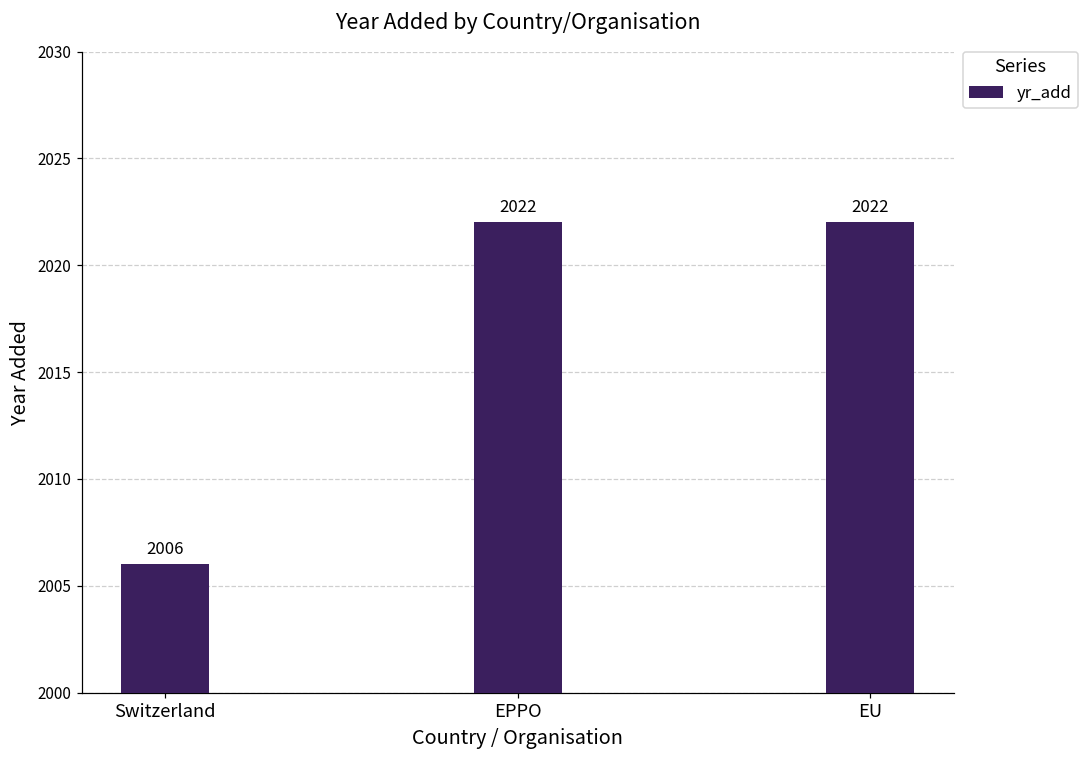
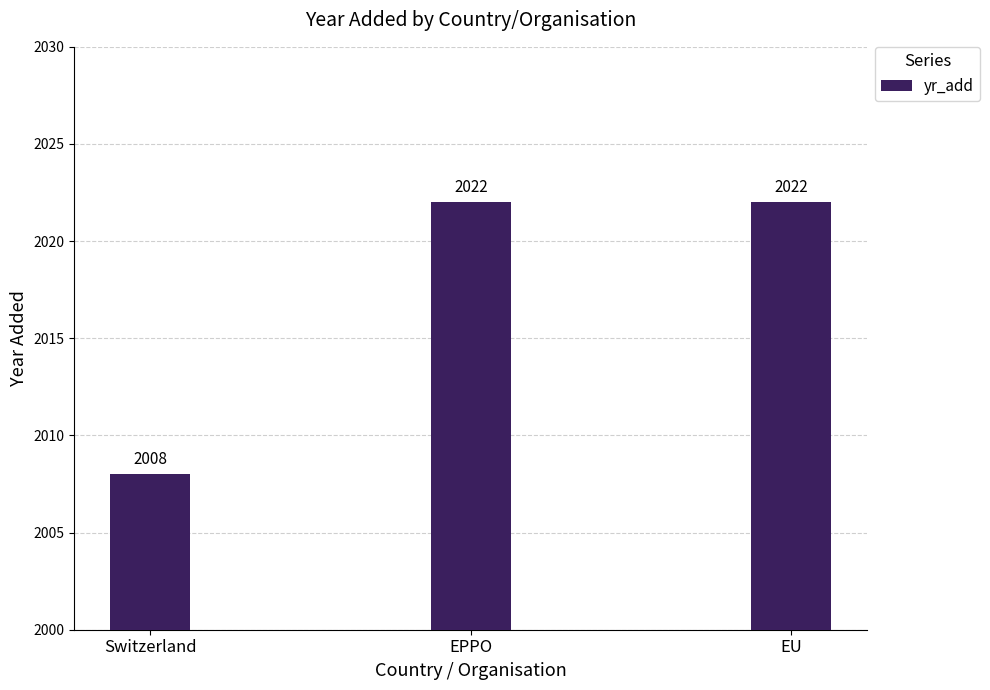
Switzerland: 2006 -> 2008
